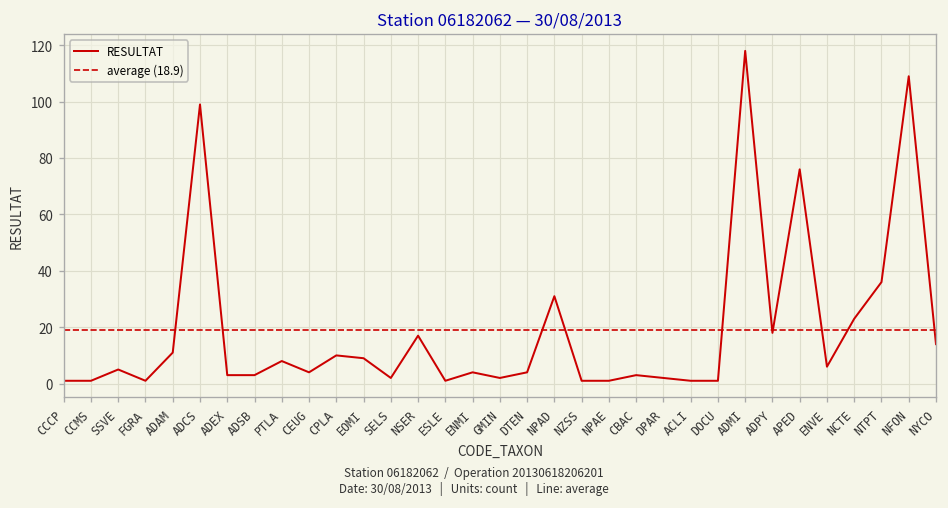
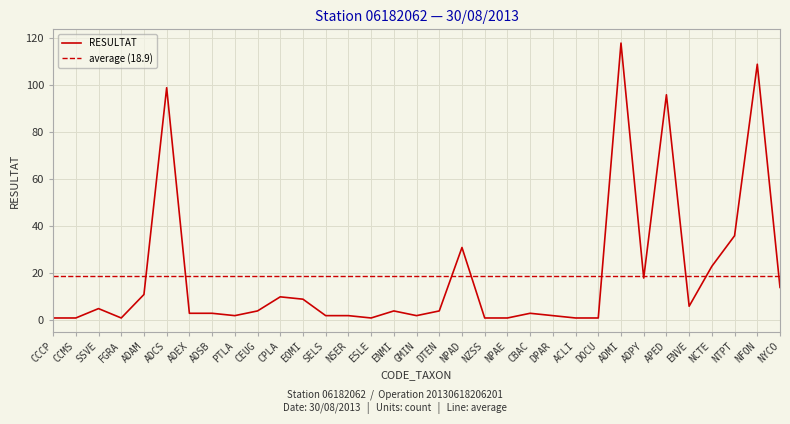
PTLA: 8 -> 2
NSER: 17 -> 2
APED: 76 -> 96
